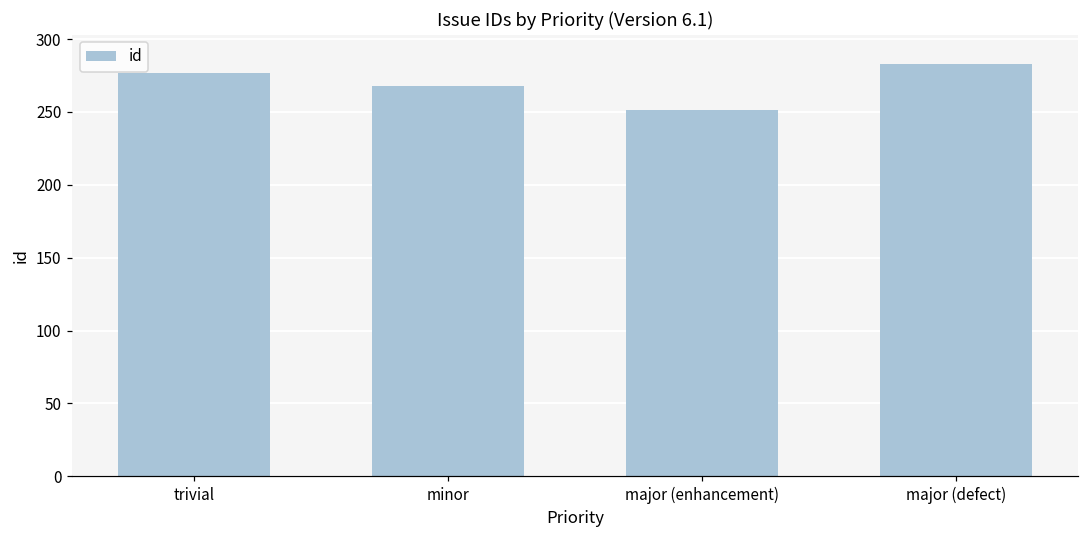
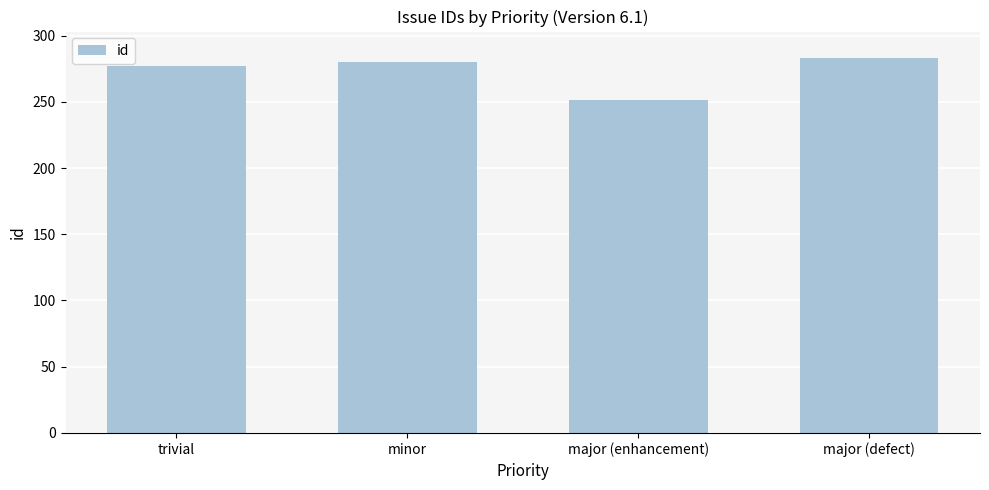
minor: 268 -> 280
